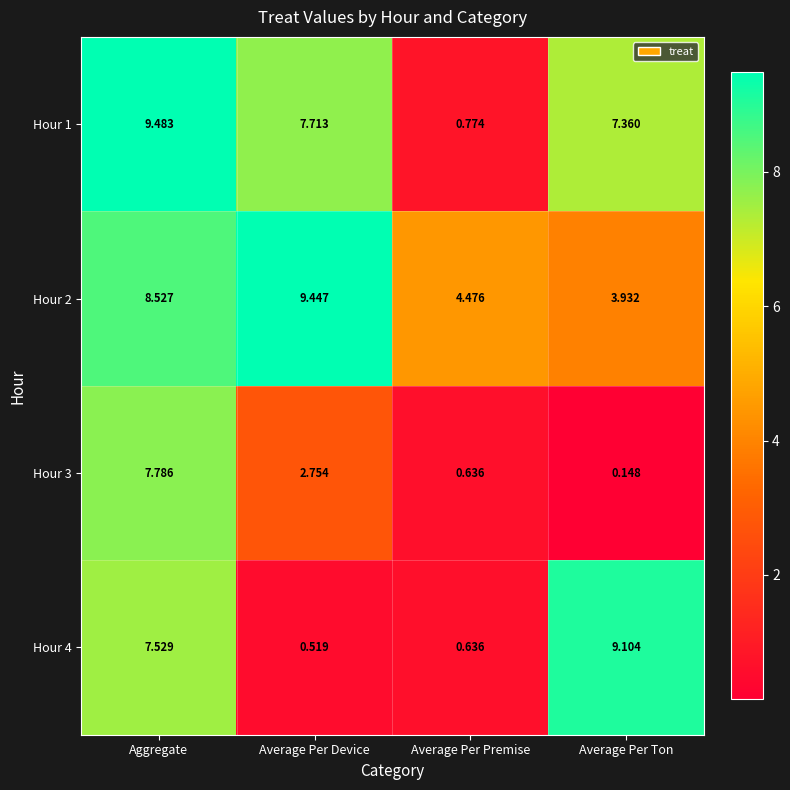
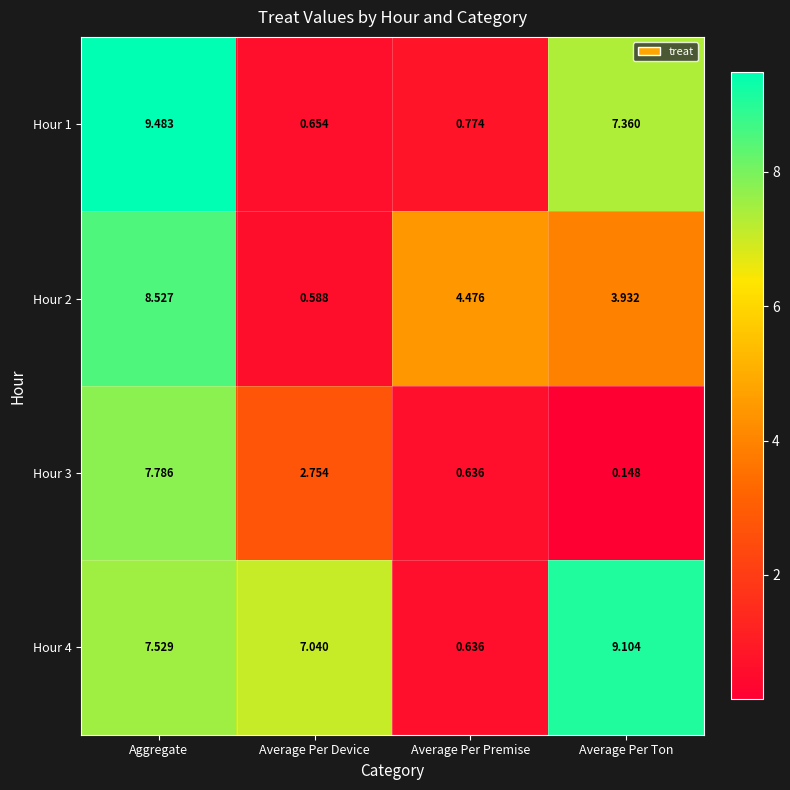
Hour 1, Average Per Device: 7.713 -> 0.654
Hour 2, Average Per Device: 9.447 -> 0.588
Hour 4, Average Per Device: 0.519 -> 7.040
